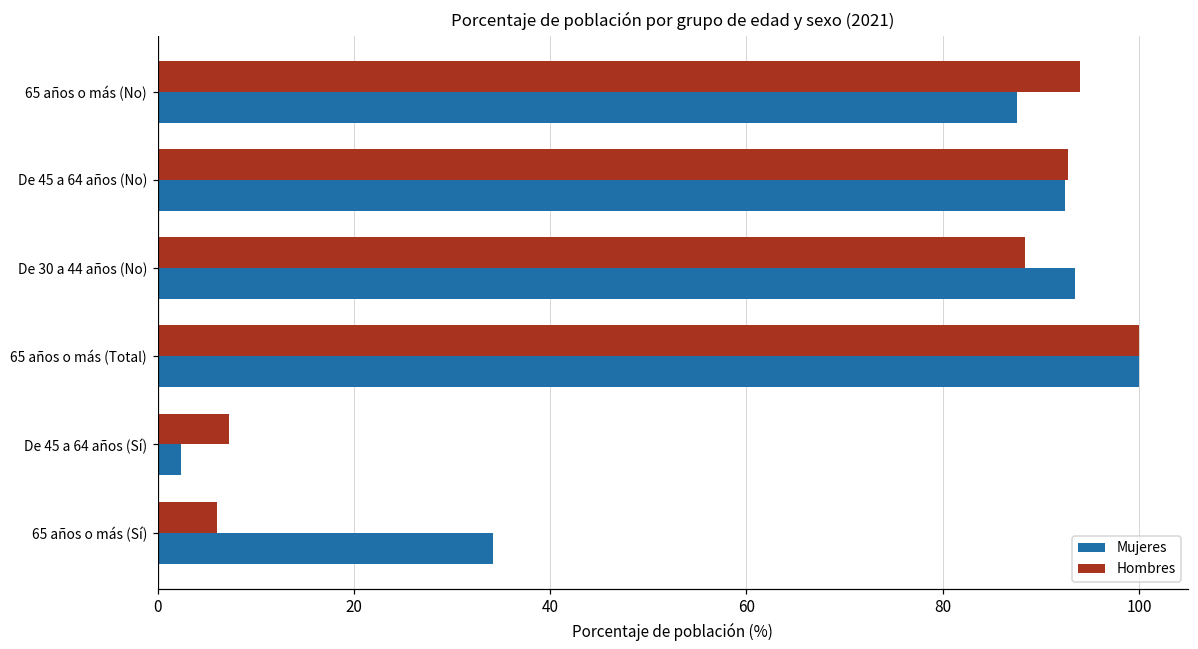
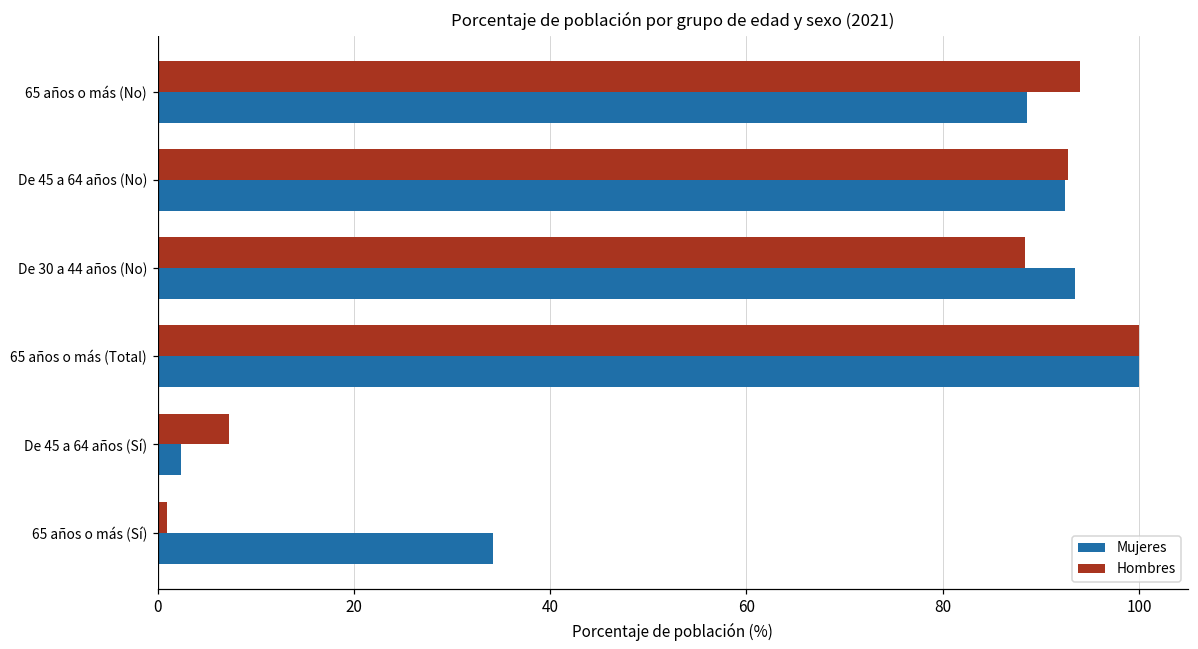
Mujeres, 65 años o más (No): 88 -> 89
Hombres, 65 años o más (Sí): 6 -> 1
